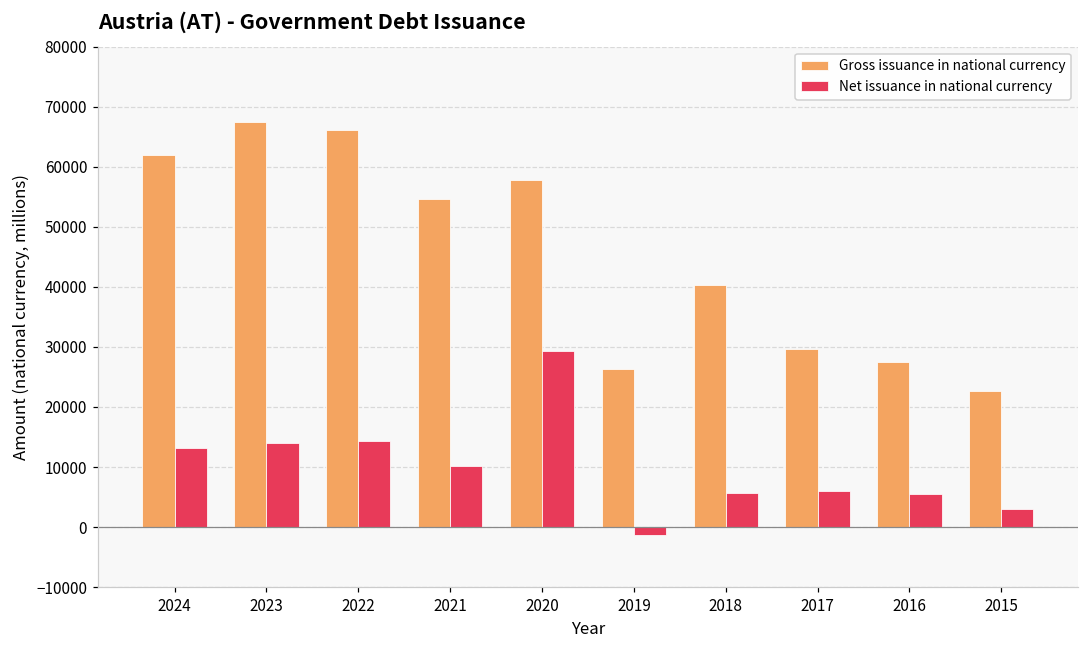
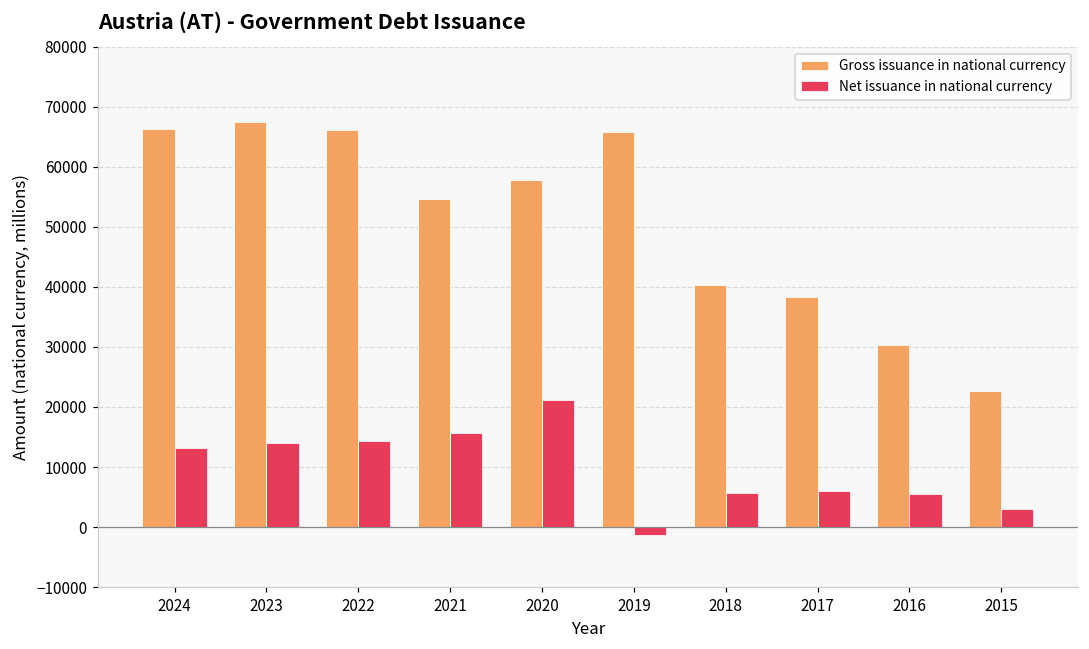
Gross issuance in national currency, 2024: 62000 -> 66000
Net issuance in national currency, 2021: 10000 -> 16000
Net issuance in national currency, 2020: 29000 -> 21000
Gross issuance in national currency, 2019: 26000 -> 66000
Gross issuance in national currency, 2017: 30000 -> 38000
Gross issuance in national currency, 2016: 27000 -> 30000
